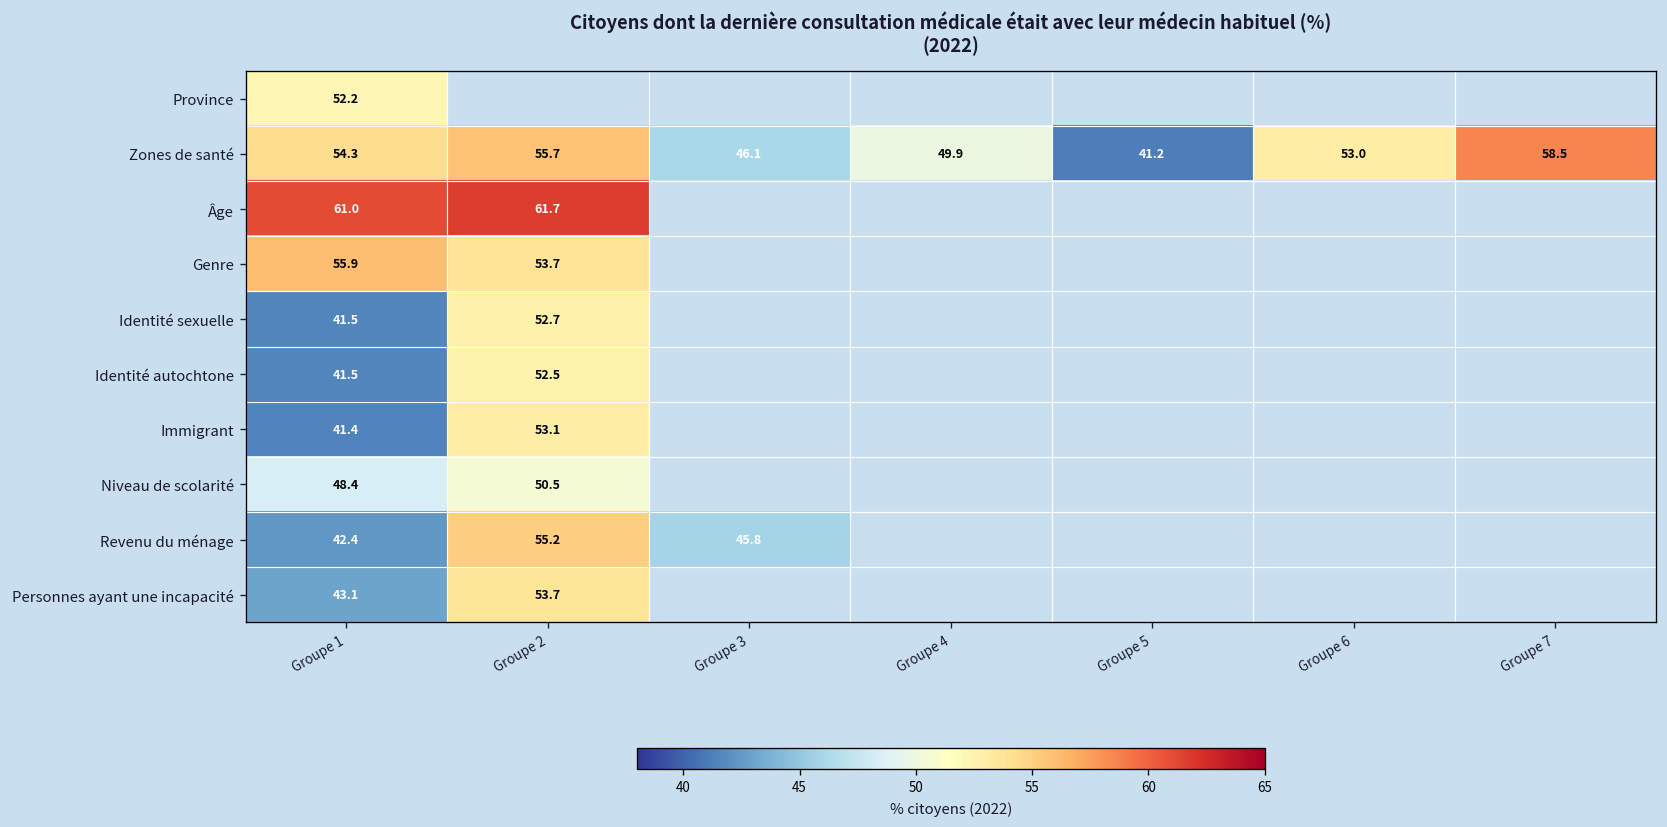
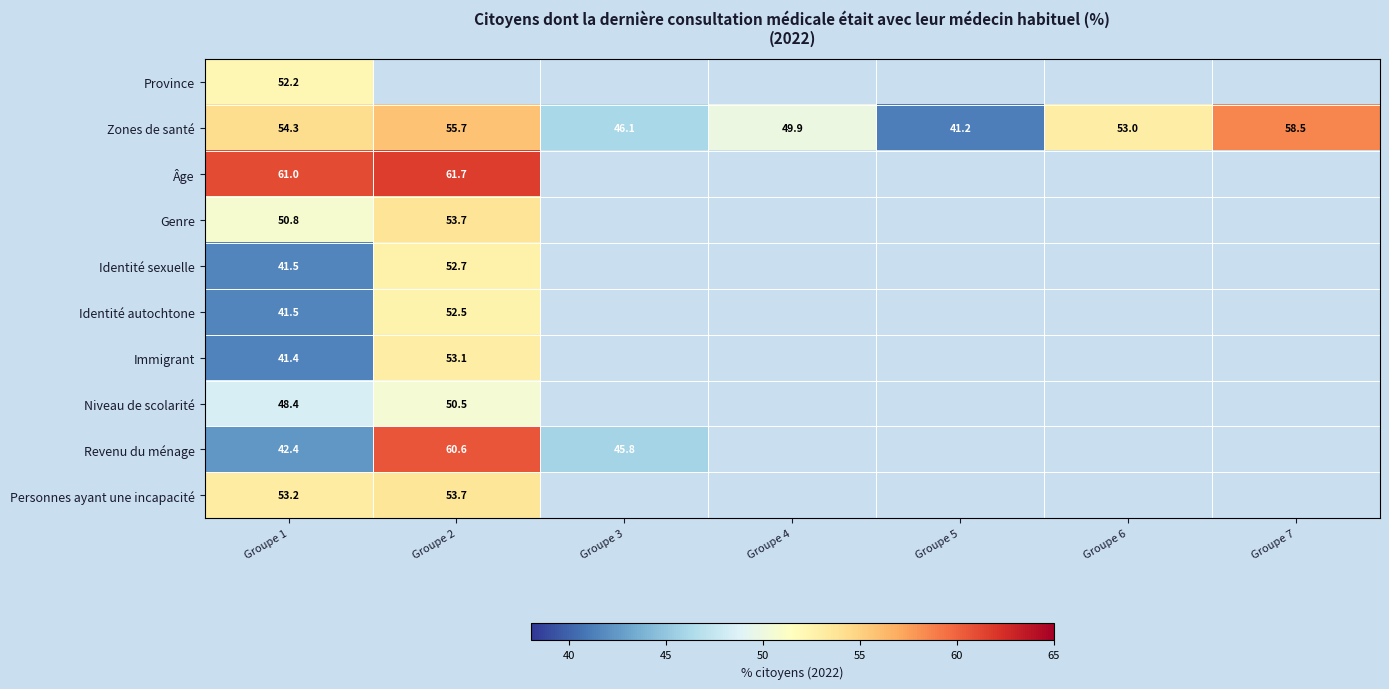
Genre, Groupe 1: 55.9 -> 50.8
Revenu du ménage, Groupe 2: 55.2 -> 60.6
Personnes ayant une incapacité, Groupe 1: 43.1 -> 53.2
